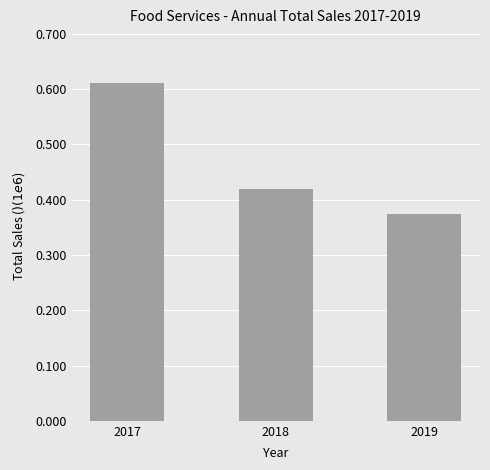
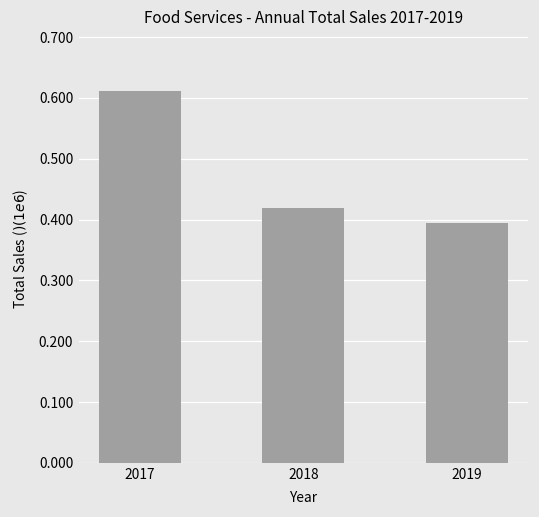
2019: 0.37 -> 0.39
